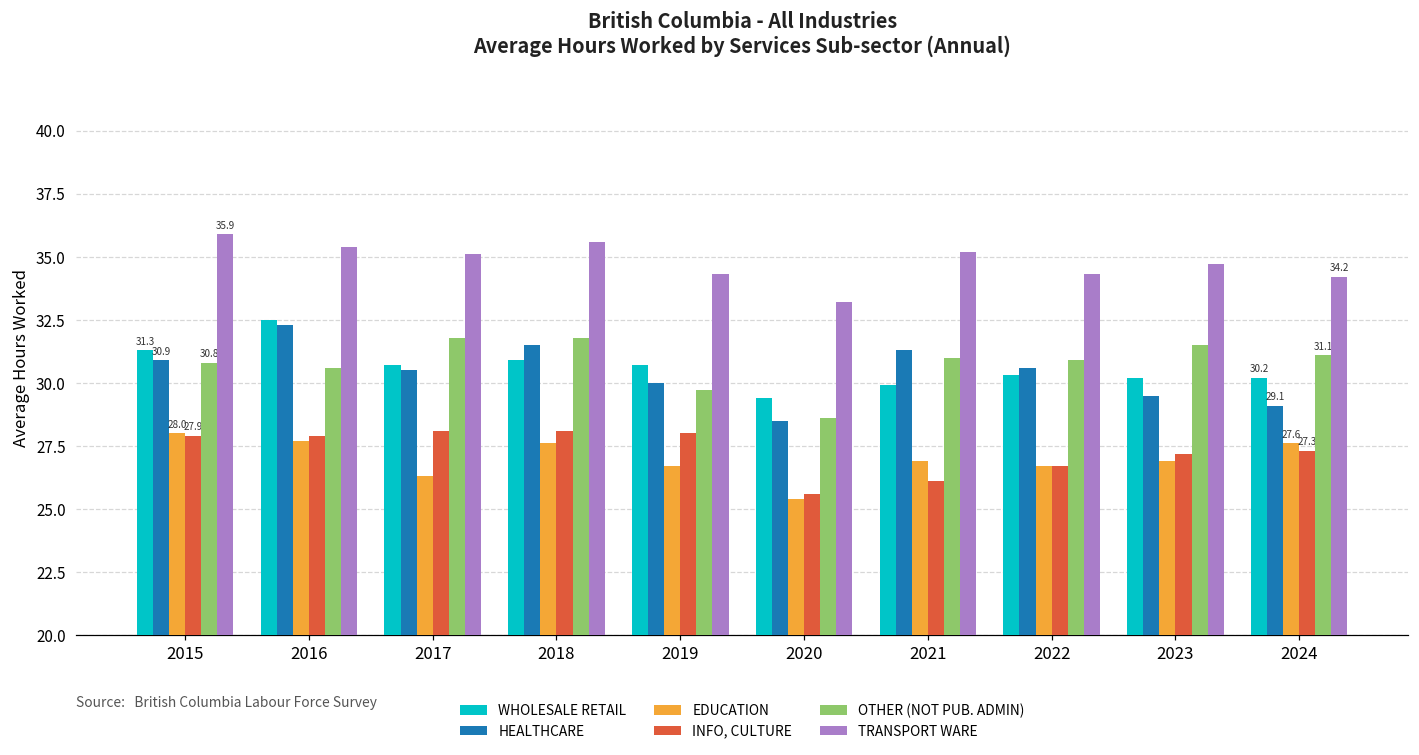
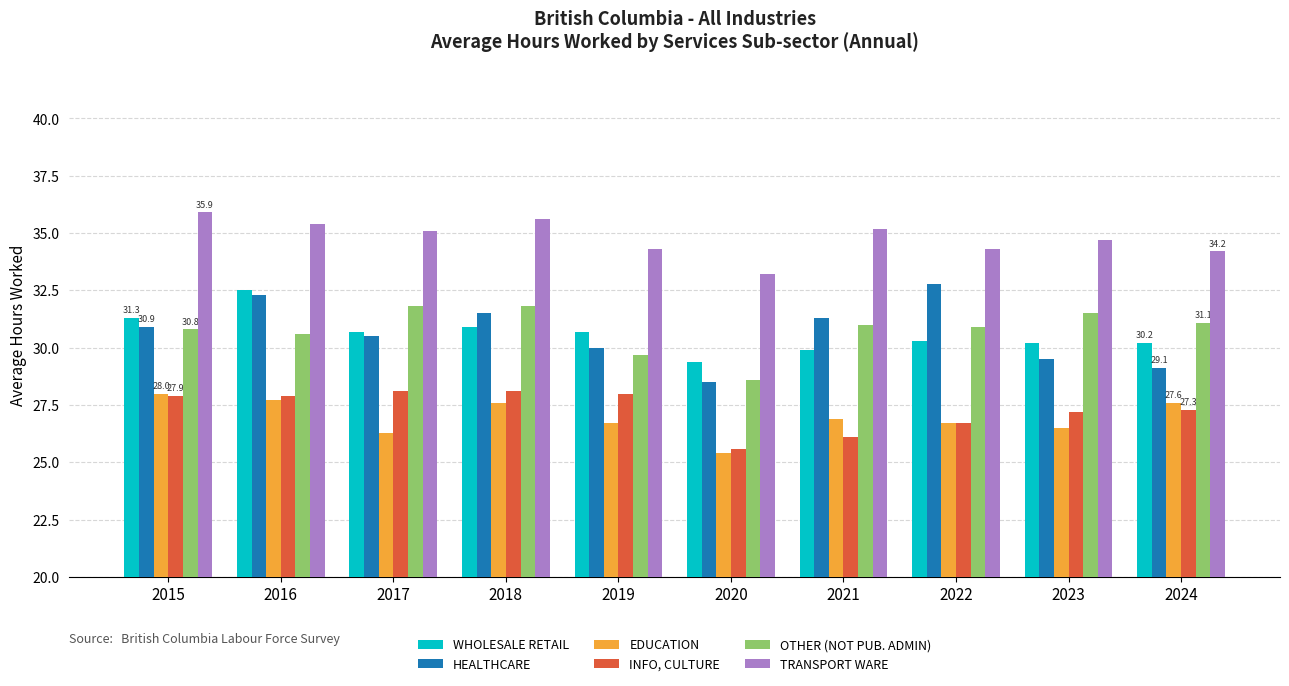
HEALTHCARE, 2022: 30.6 -> 32.8
EDUCATION, 2023: 26.9 -> 26.5
